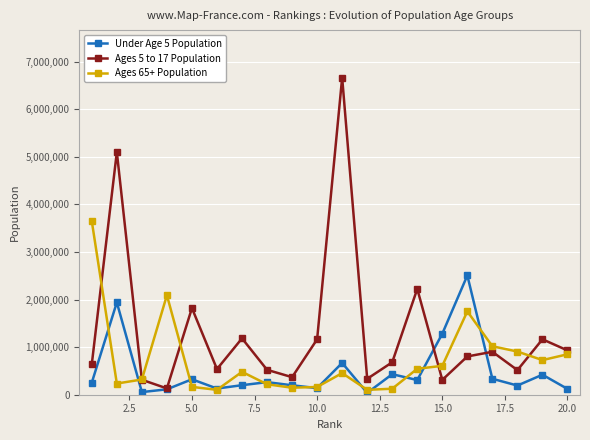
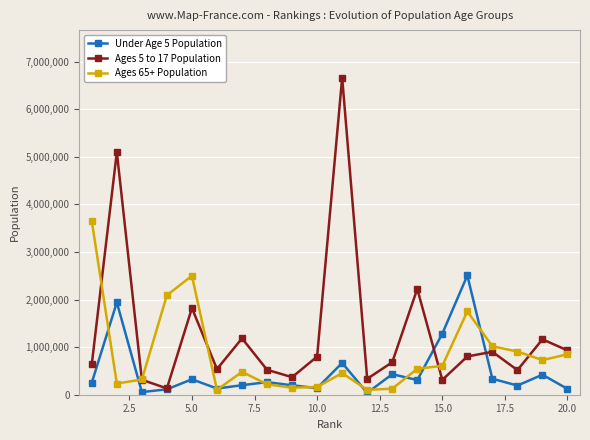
Ages 65+ Population, 5.0: 200,000 -> 2,500,000
Ages 5 to 17 Population, 10.0: 1,200,000 -> 800,000
